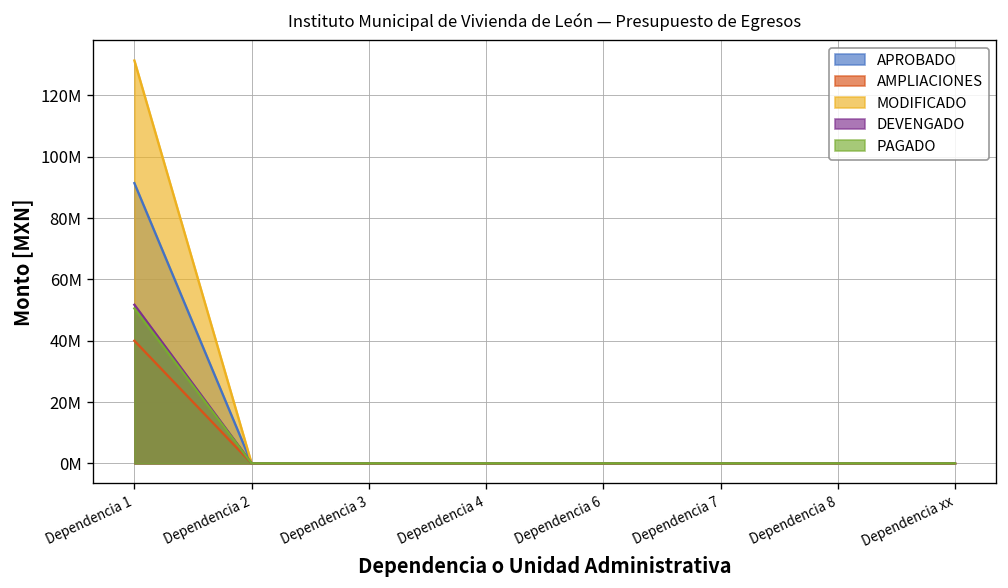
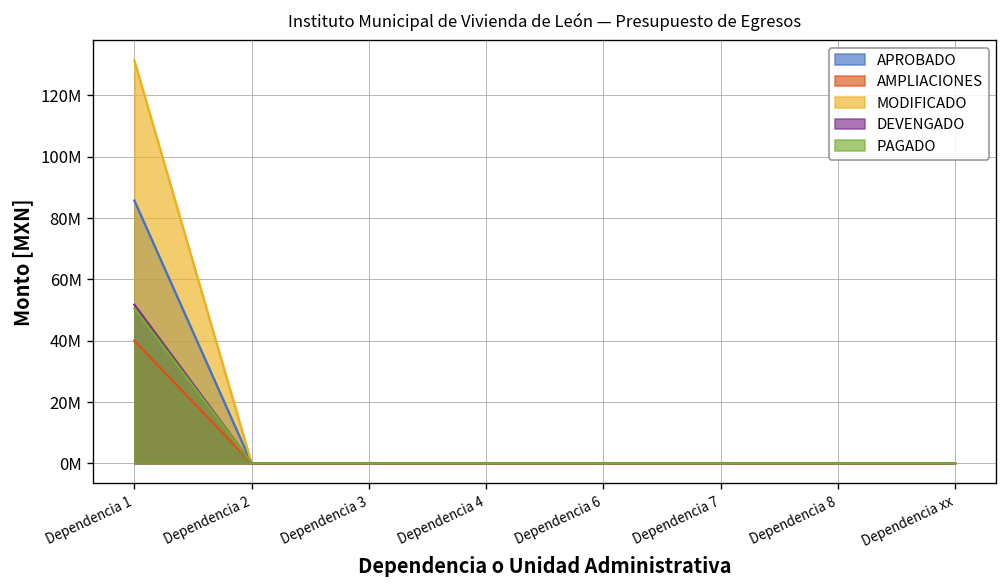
APROBADO, Dependencia 1: 91000000 -> 86000000
